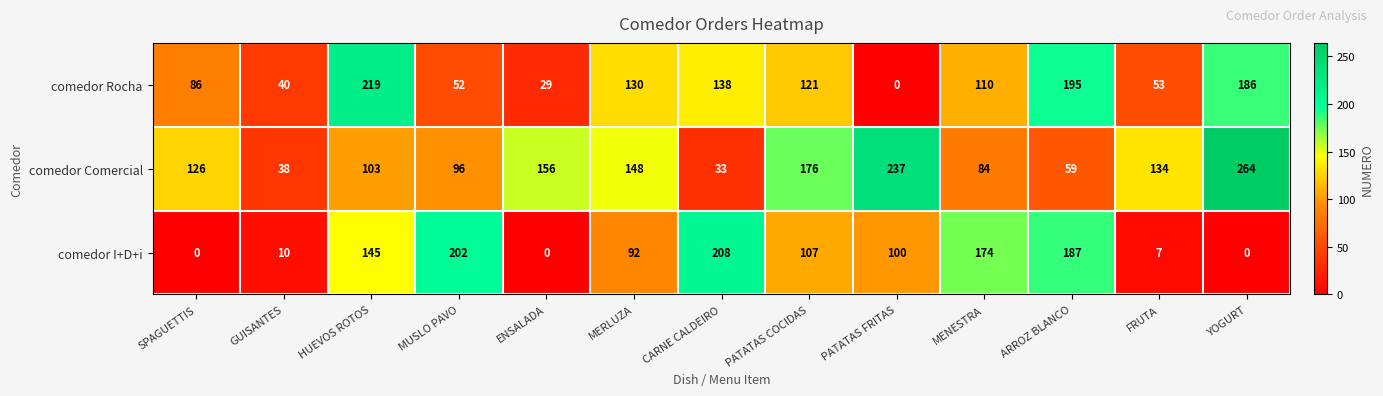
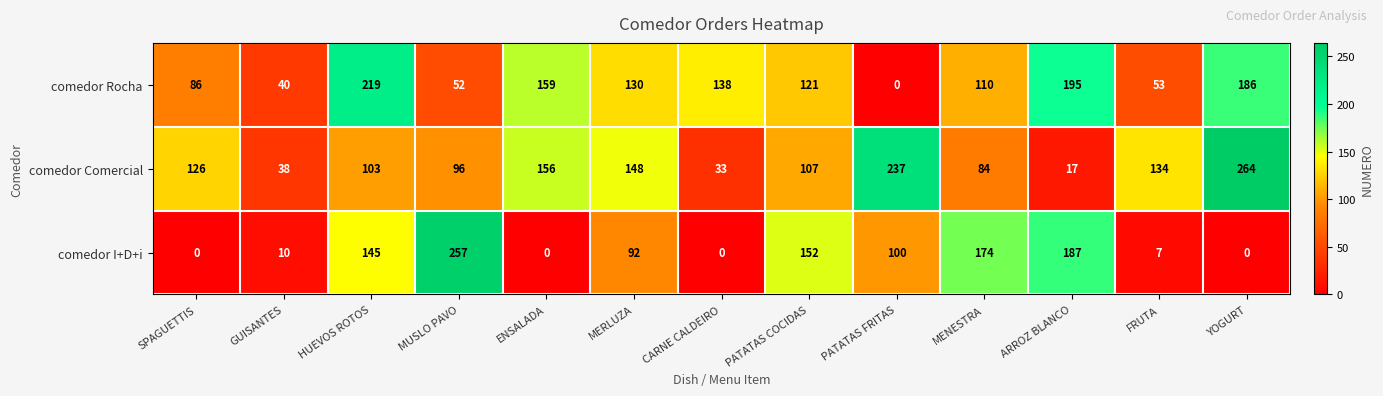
comedor Rocha, ENSALADA: 29 -> 159
comedor Comercial, PATATAS COCIDAS: 176 -> 107
comedor Comercial, ARROZ BLANCO: 59 -> 17
comedor I+D+i, MUSLO PAVO: 202 -> 257
comedor I+D+i, CARNE CALDEIRO: 208 -> 0
comedor I+D+i, PATATAS COCIDAS: 107 -> 152
